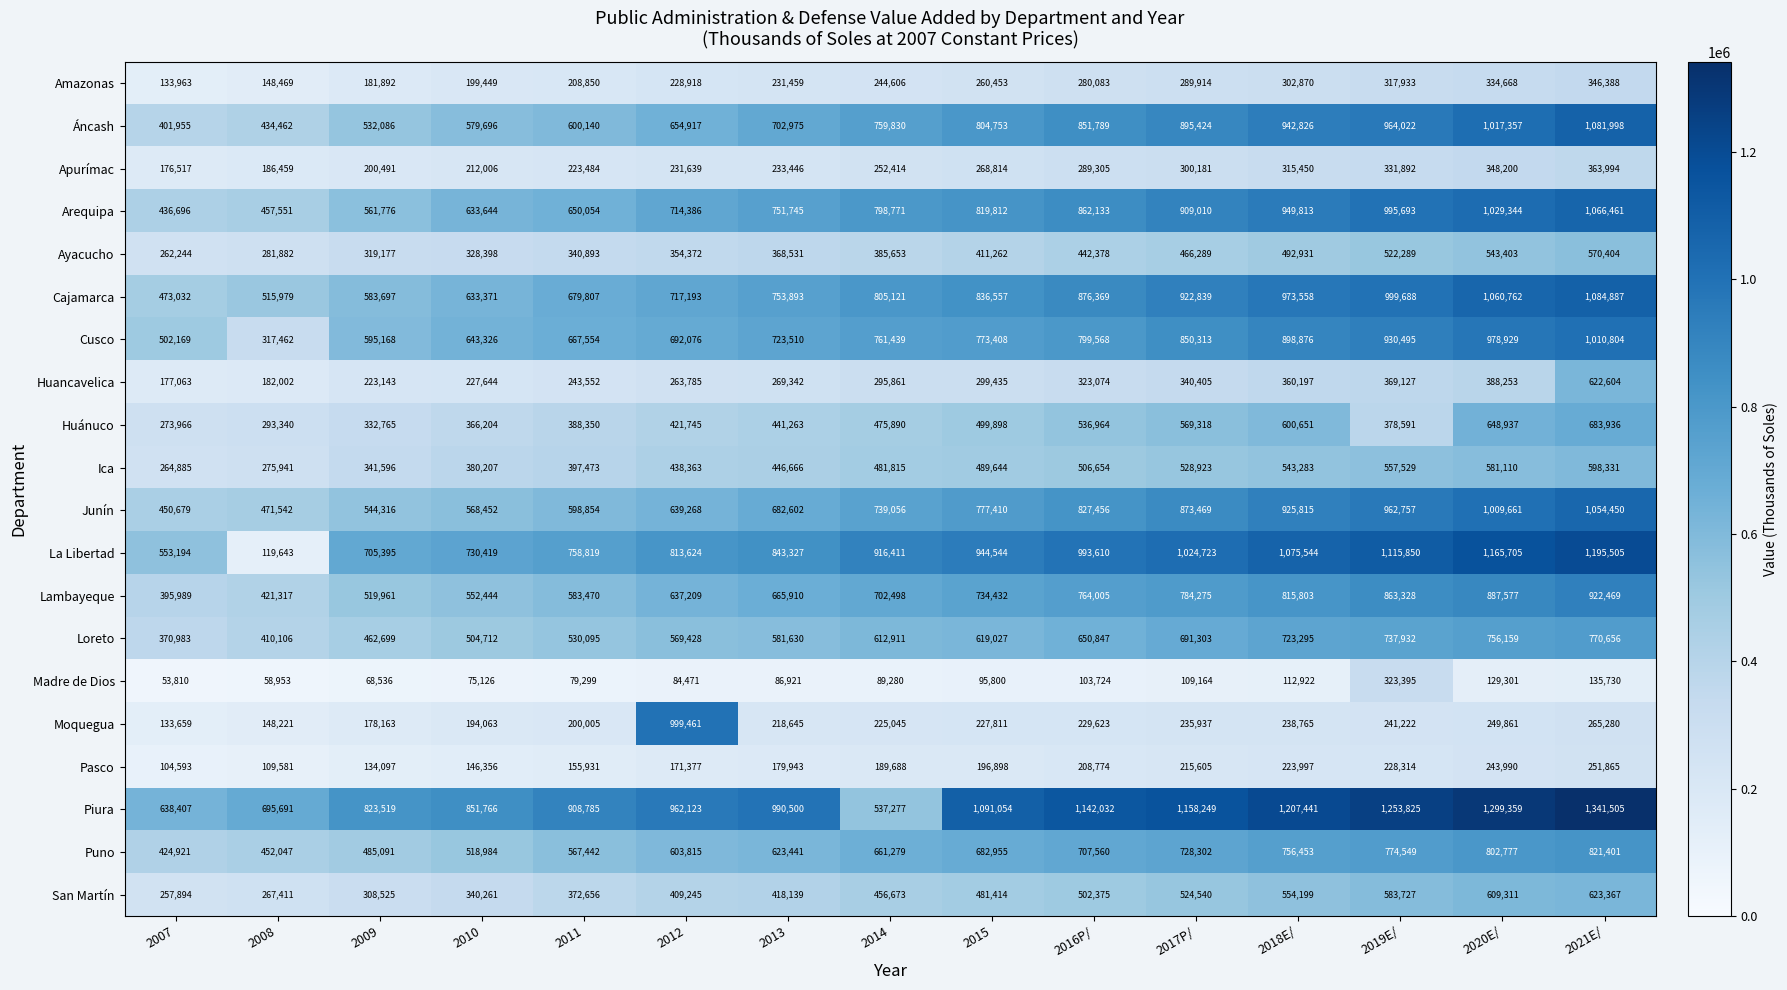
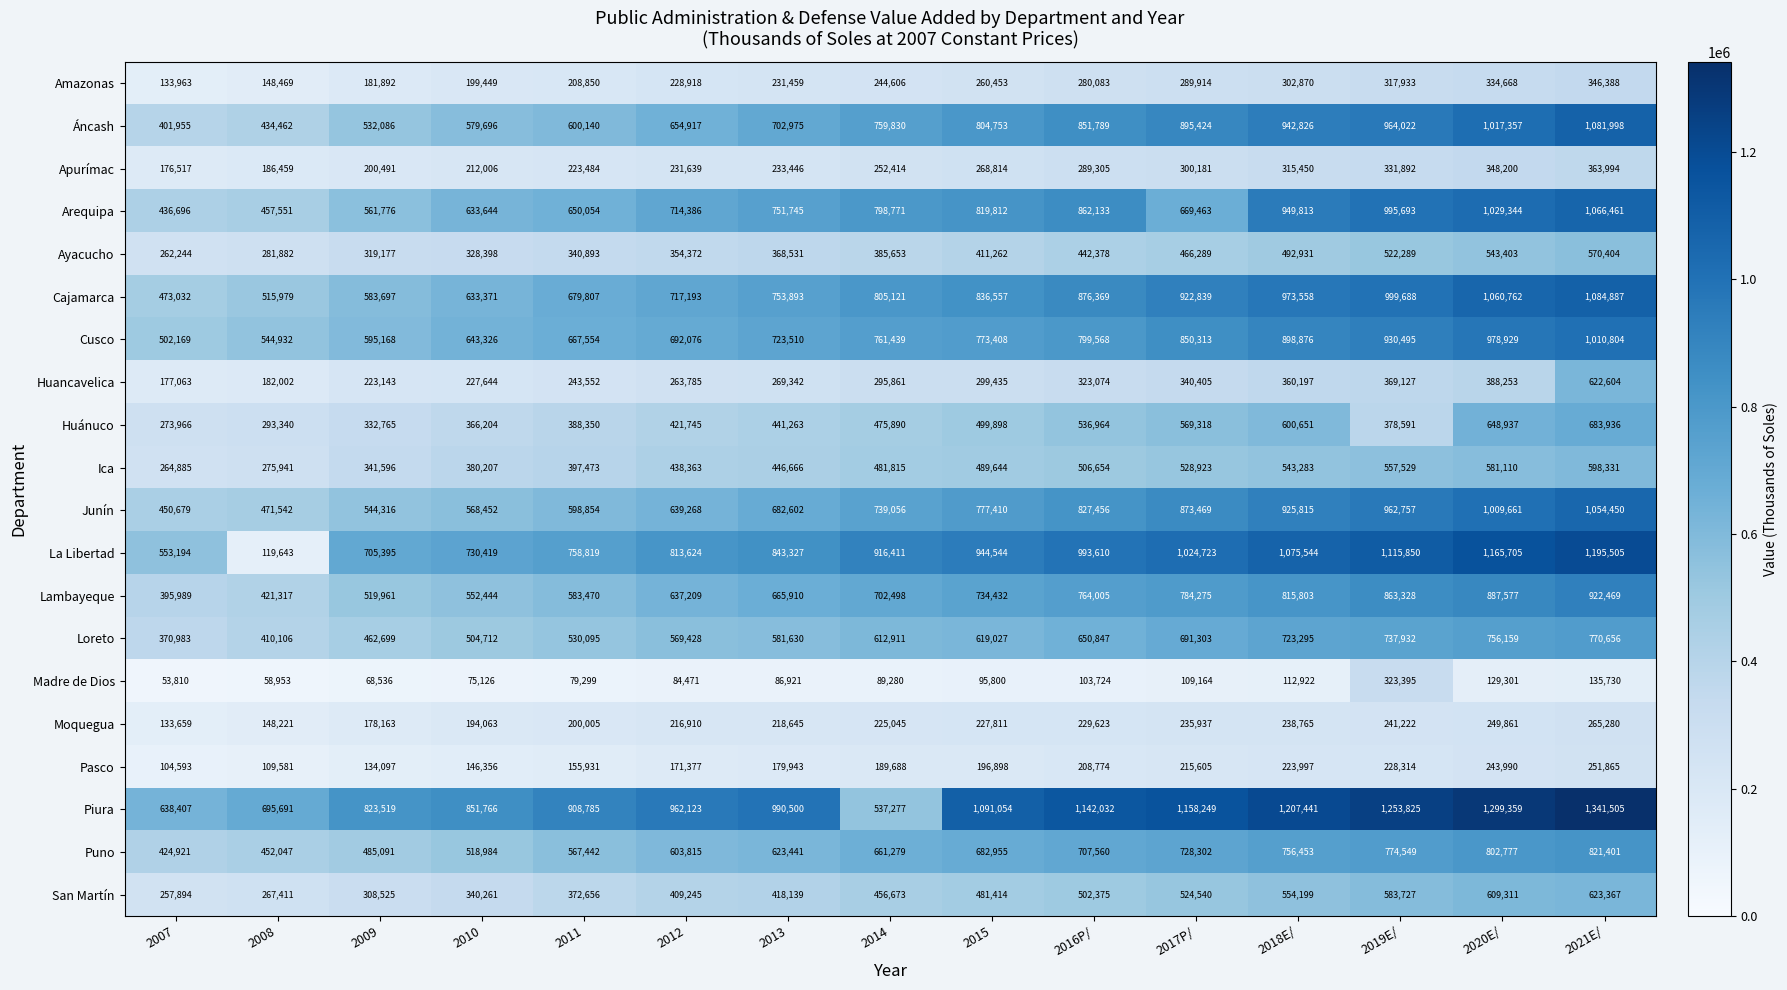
Arequipa, 2017P/: 909,010 -> 669,463
Cusco, 2008: 317,462 -> 544,932
Moquegua, 2012: 999,461 -> 216,910
